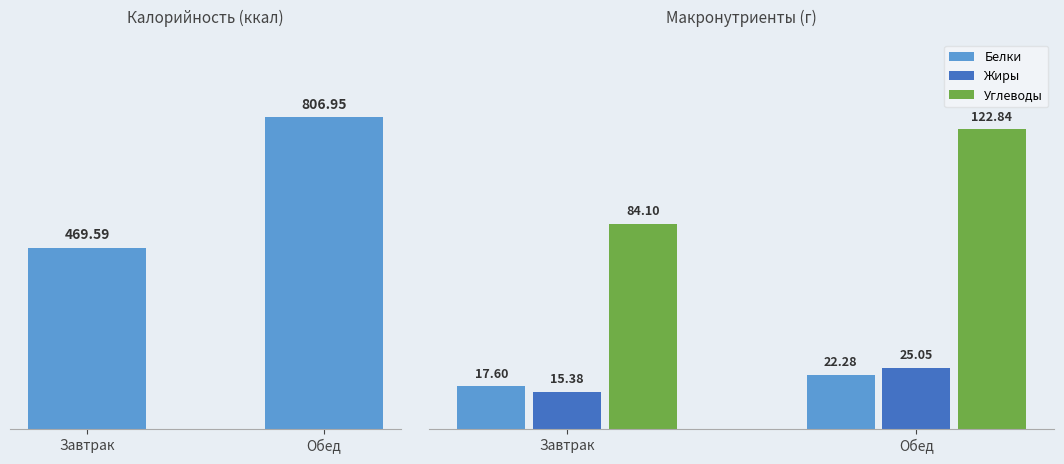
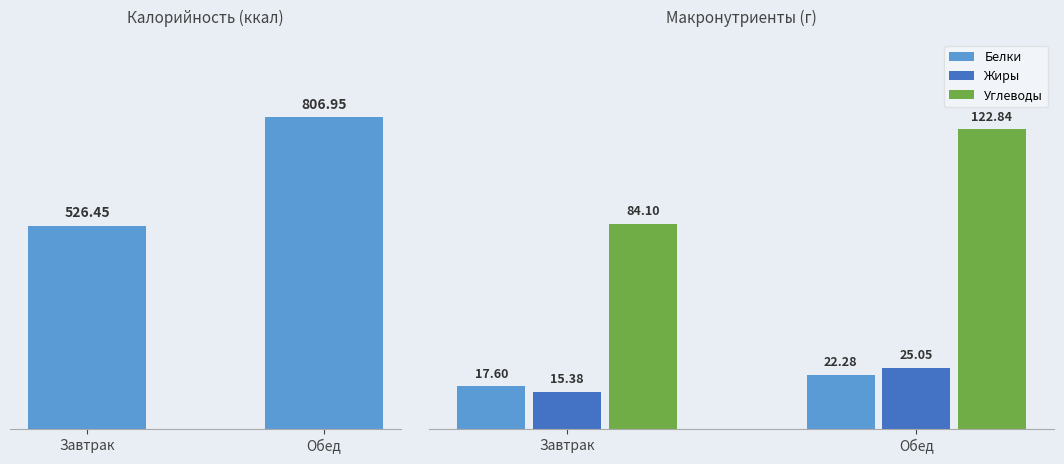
Калорийность (ккал), Завтрак: 469.59 -> 526.45
